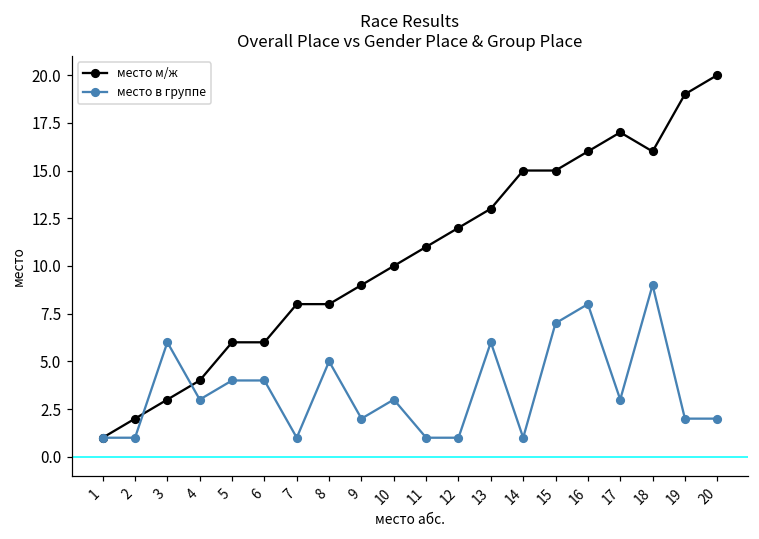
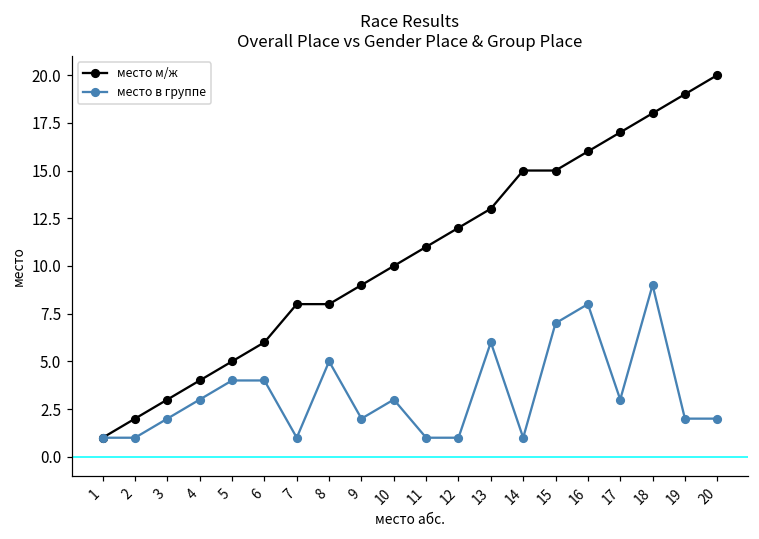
место в группе, 3: 6 -> 2
место м/ж, 5: 6 -> 5
место м/ж, 18: 16 -> 18
